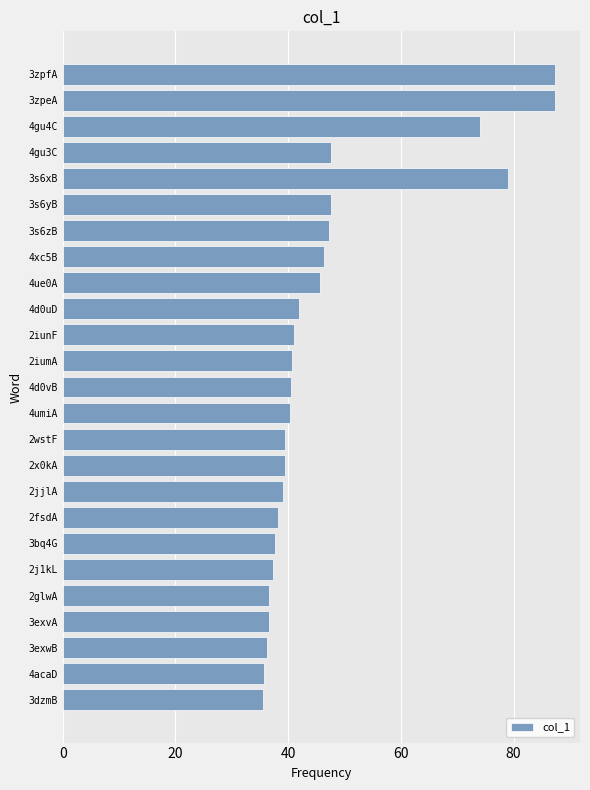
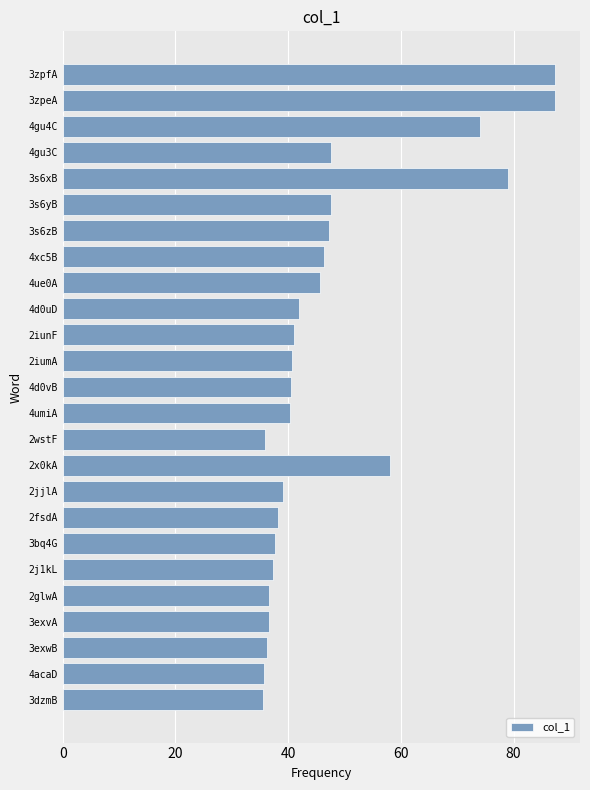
2wstF: 39 -> 36
2x0kA: 39 -> 58
